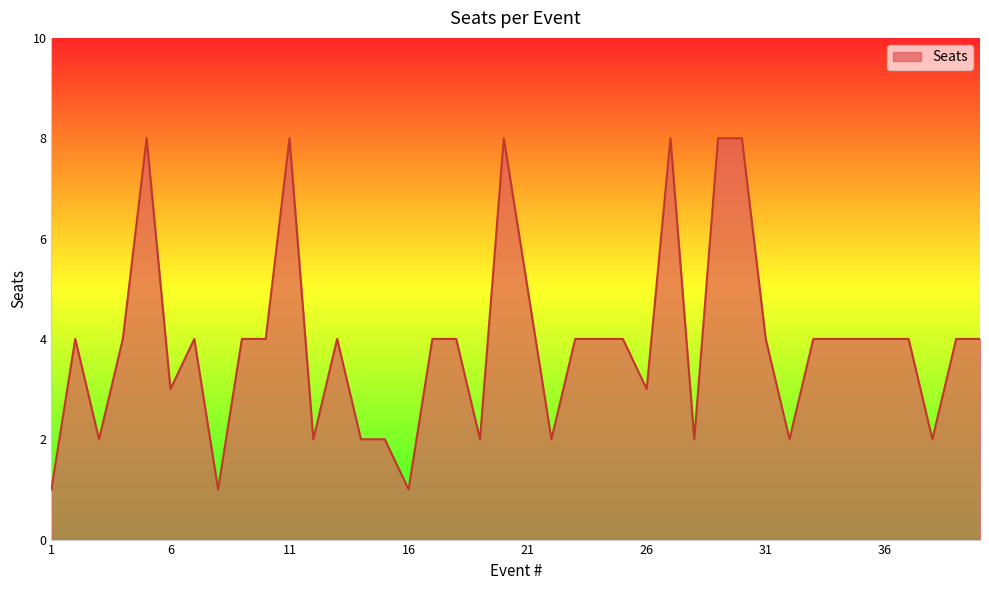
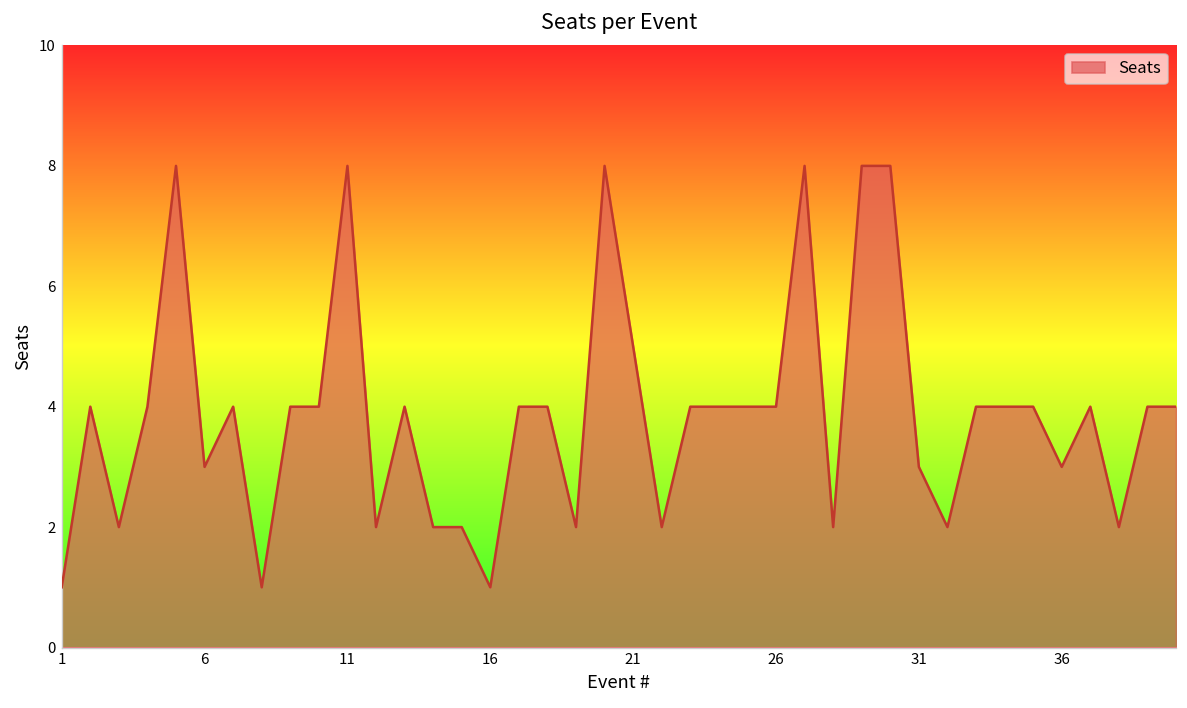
26: 3 -> 4
31: 4 -> 3
36: 4 -> 3
